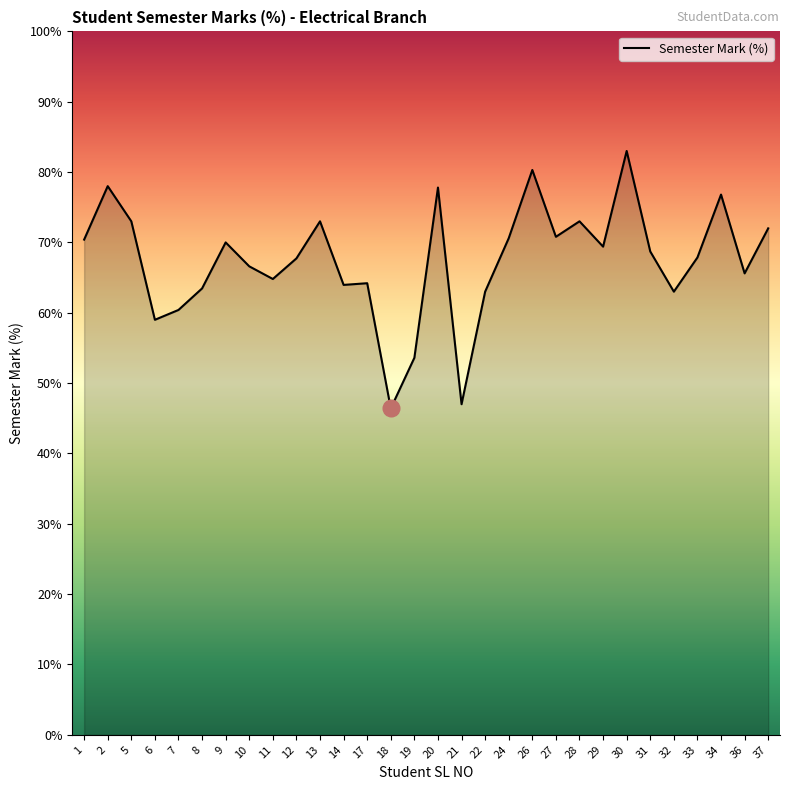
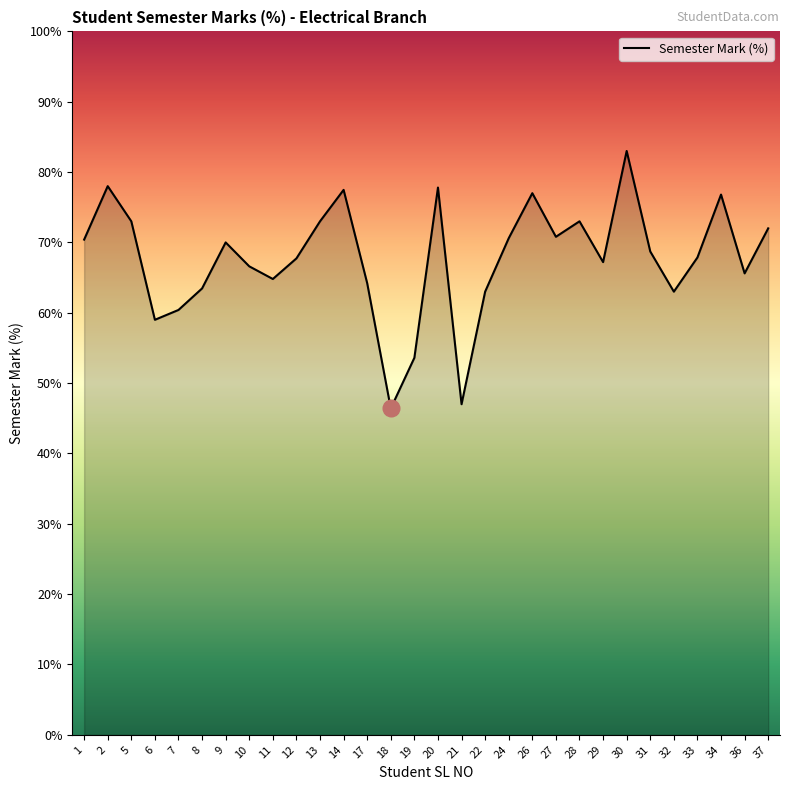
Semester Mark (%), 14: 64% -> 77%
Semester Mark (%), 26: 80% -> 77%
Semester Mark (%), 29: 69% -> 67%
